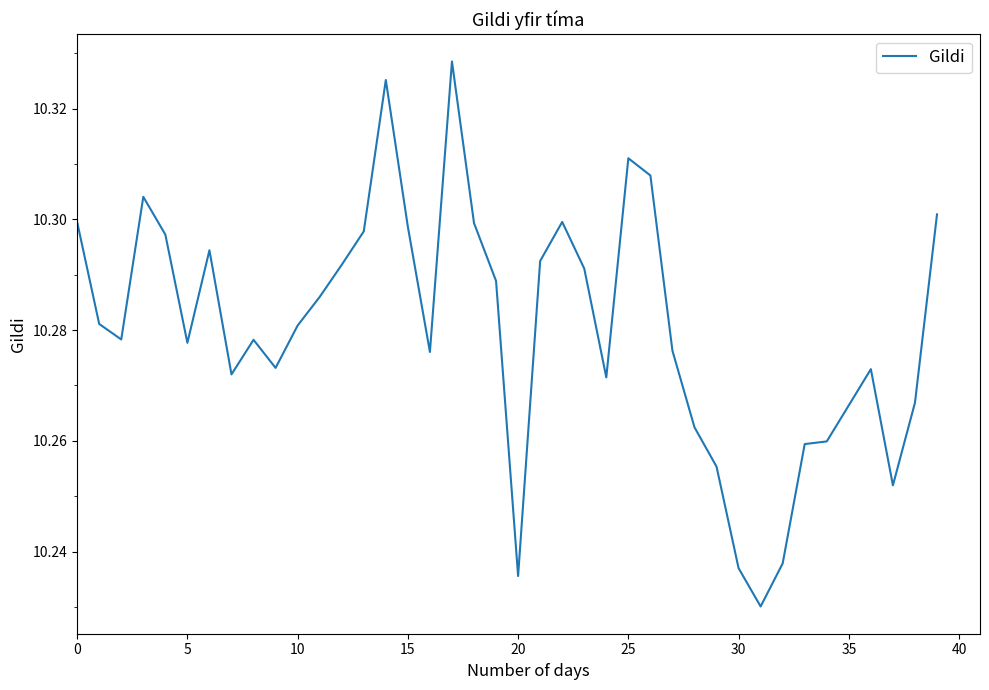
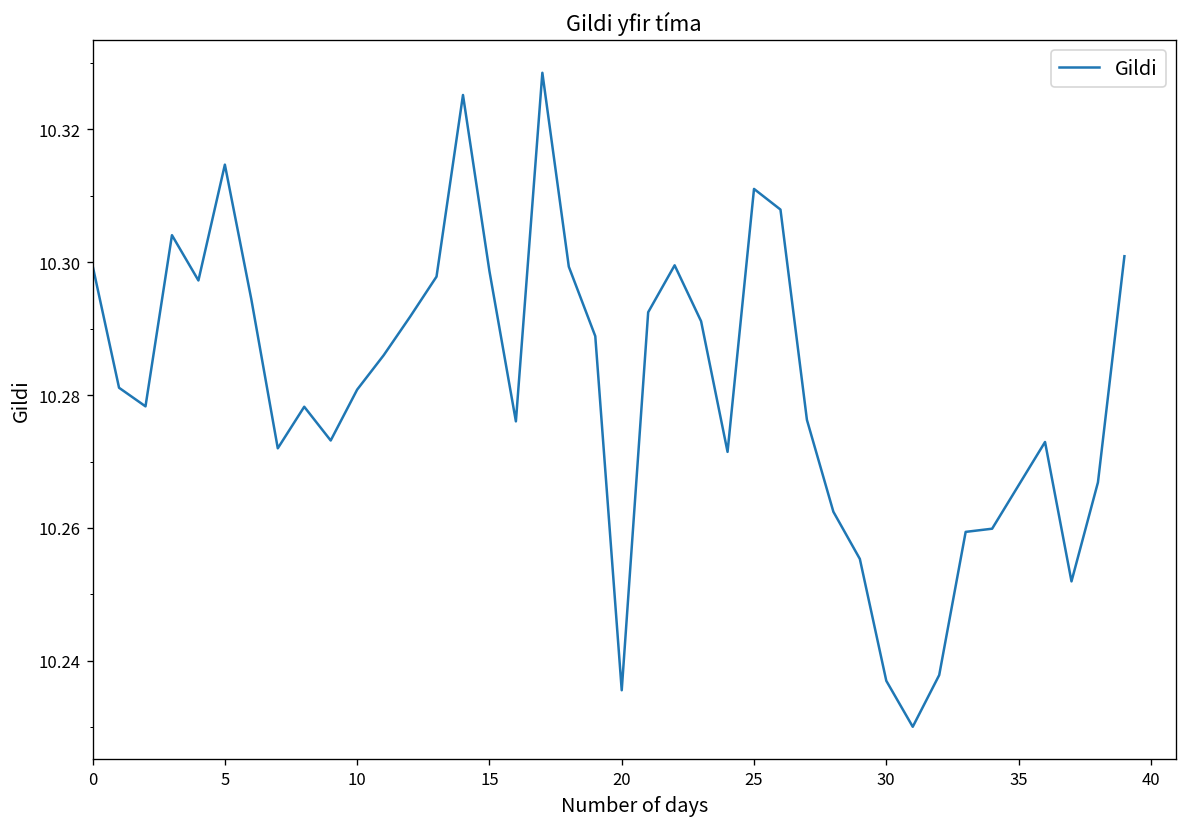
5: 10.278 -> 10.315
